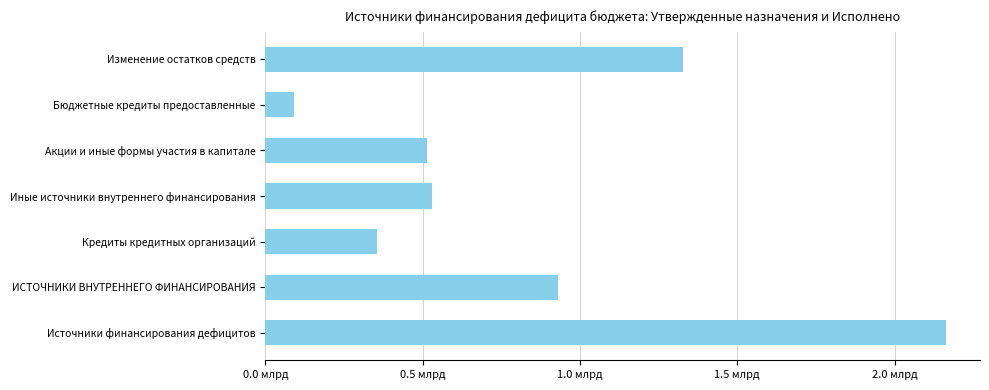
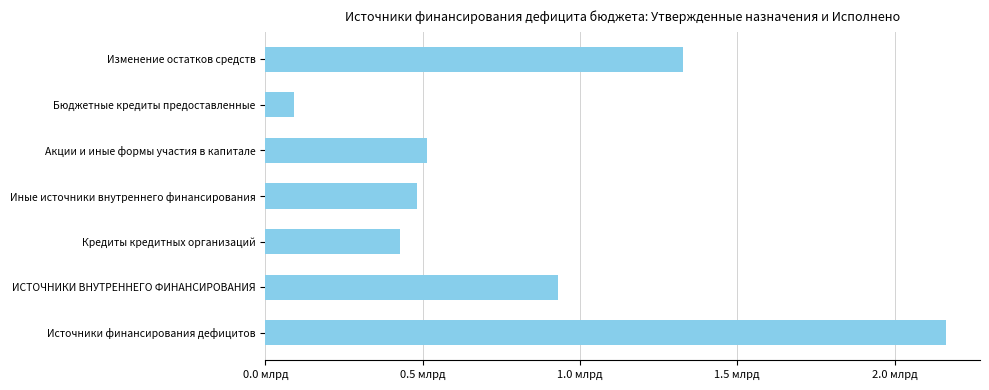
Иные источники внутреннего финансирования: 0.53 млрд -> 0.48 млрд
Кредиты кредитных организаций: 0.35 млрд -> 0.43 млрд
